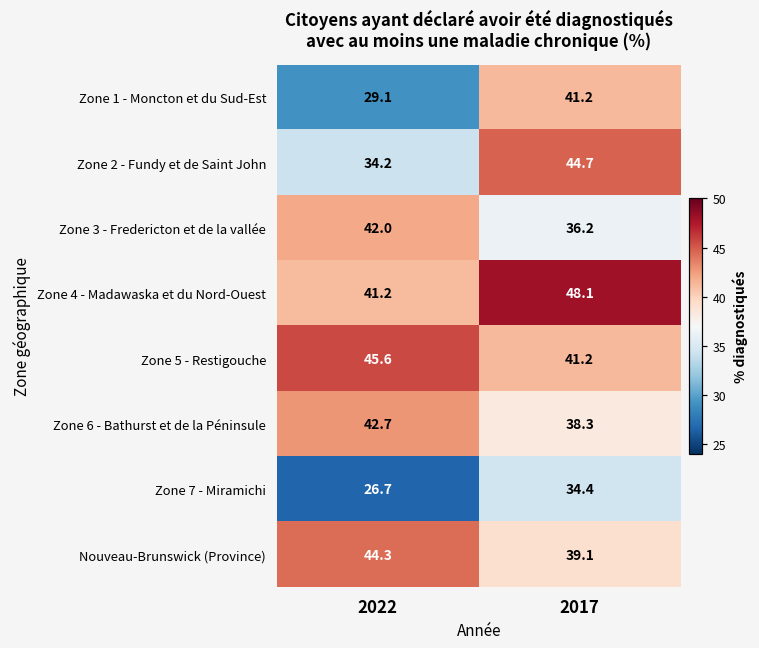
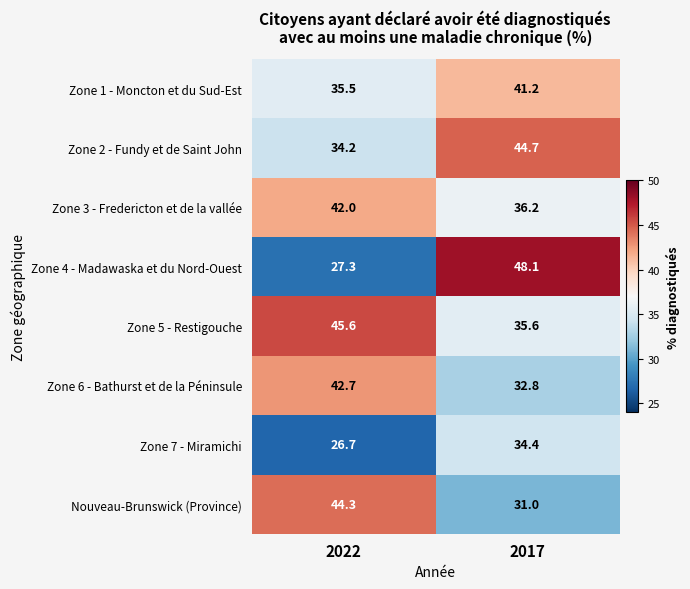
Zone 1 - Moncton et du Sud-Est, 2022: 29.1 -> 35.5
Zone 4 - Madawaska et du Nord-Ouest, 2022: 41.2 -> 27.3
Zone 5 - Restigouche, 2017: 41.2 -> 35.6
Zone 6 - Bathurst et de la Péninsule, 2017: 38.3 -> 32.8
Nouveau-Brunswick (Province), 2017: 39.1 -> 31.0
